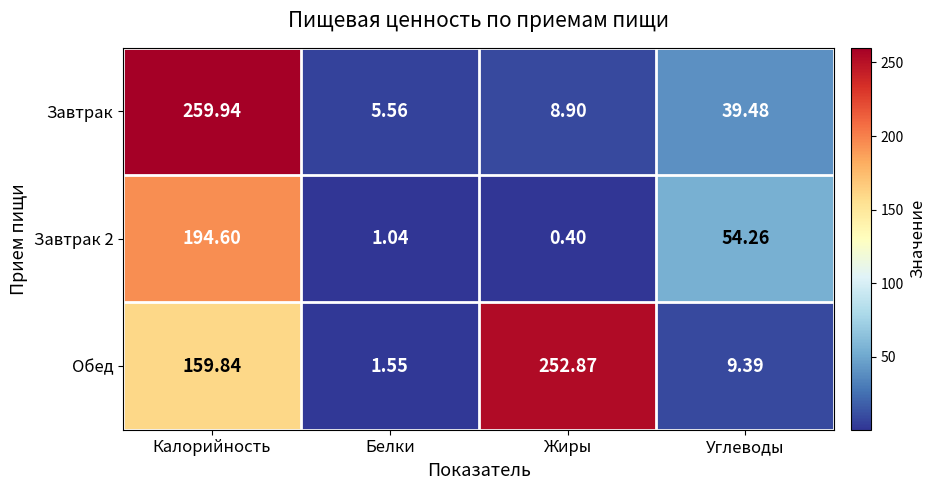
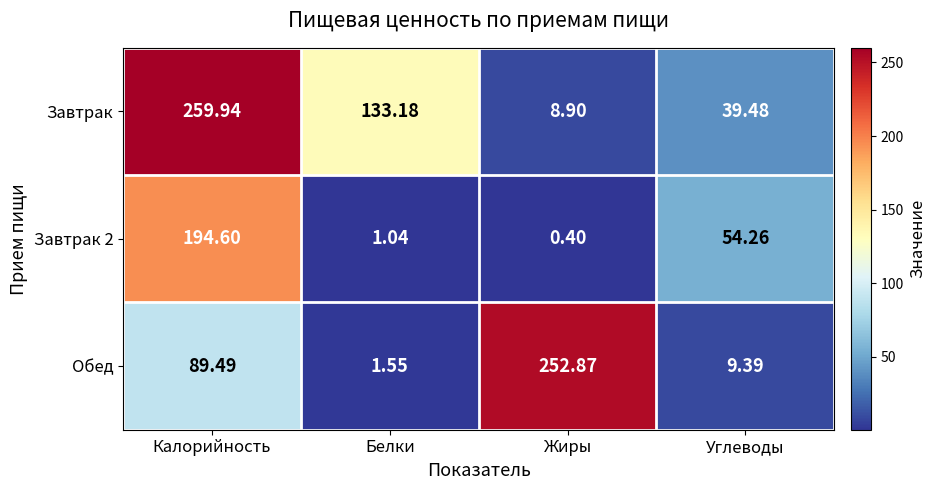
Завтрак, Белки: 5.56 -> 133.18
Обед, Калорийность: 159.84 -> 89.49
